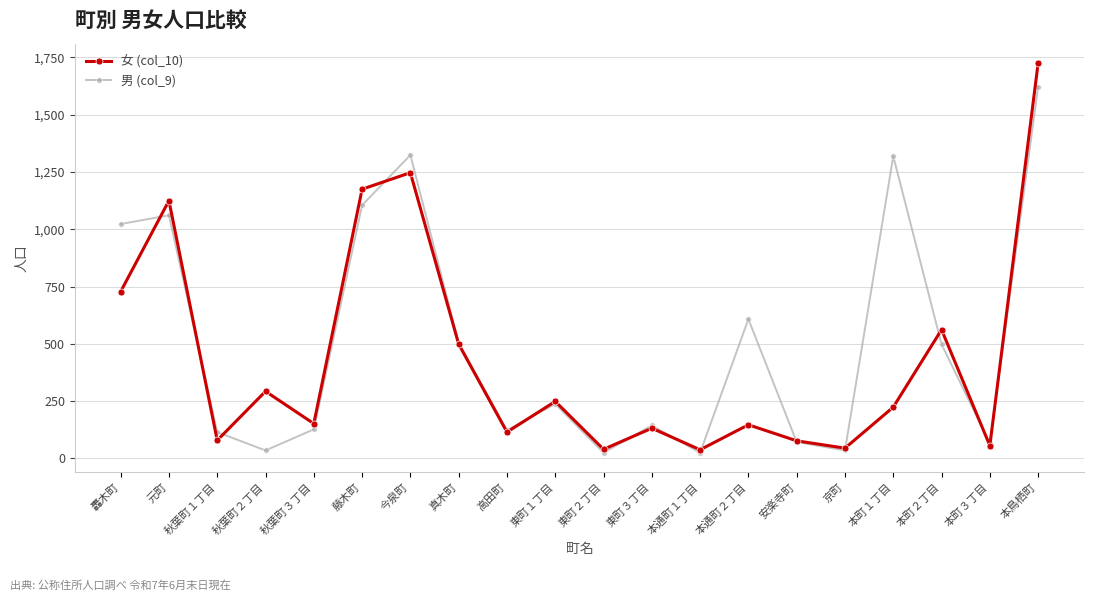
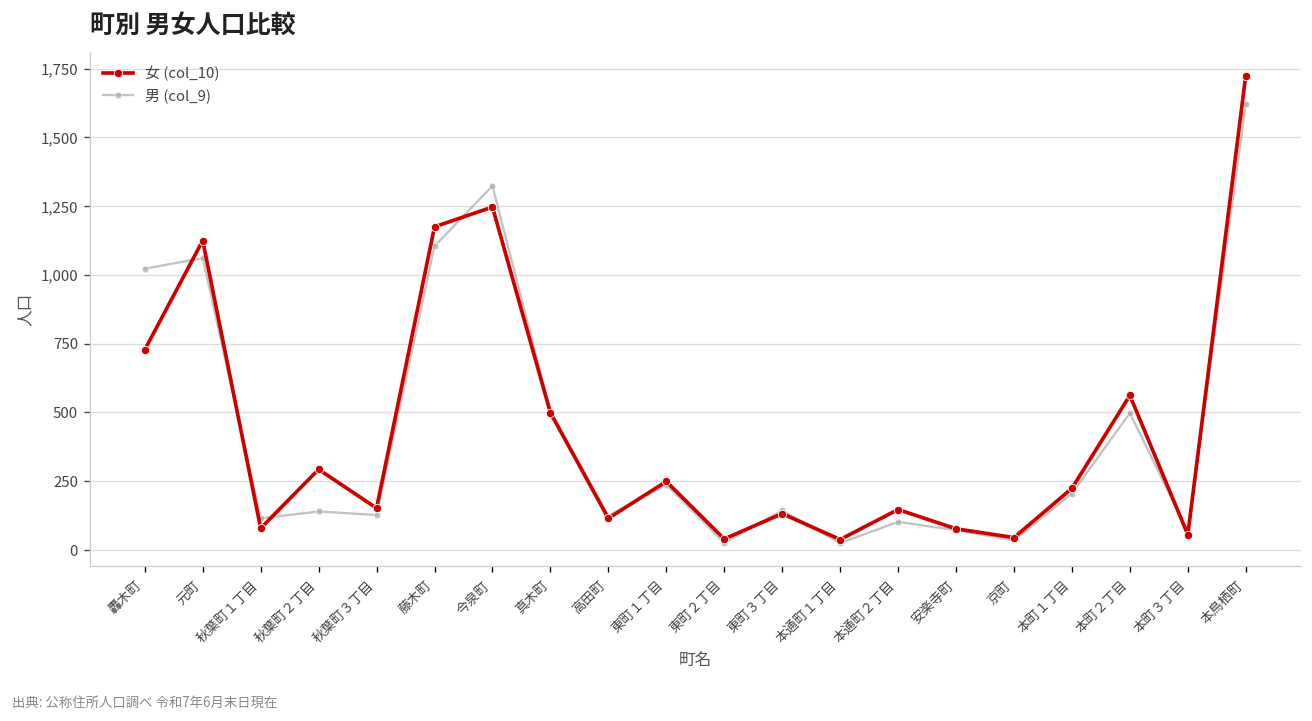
男 (col_9), 秋葉町２丁目: 40 -> 140
男 (col_9), 本通町２丁目: 610 -> 100
男 (col_9), 本町１丁目: 1,320 -> 210
